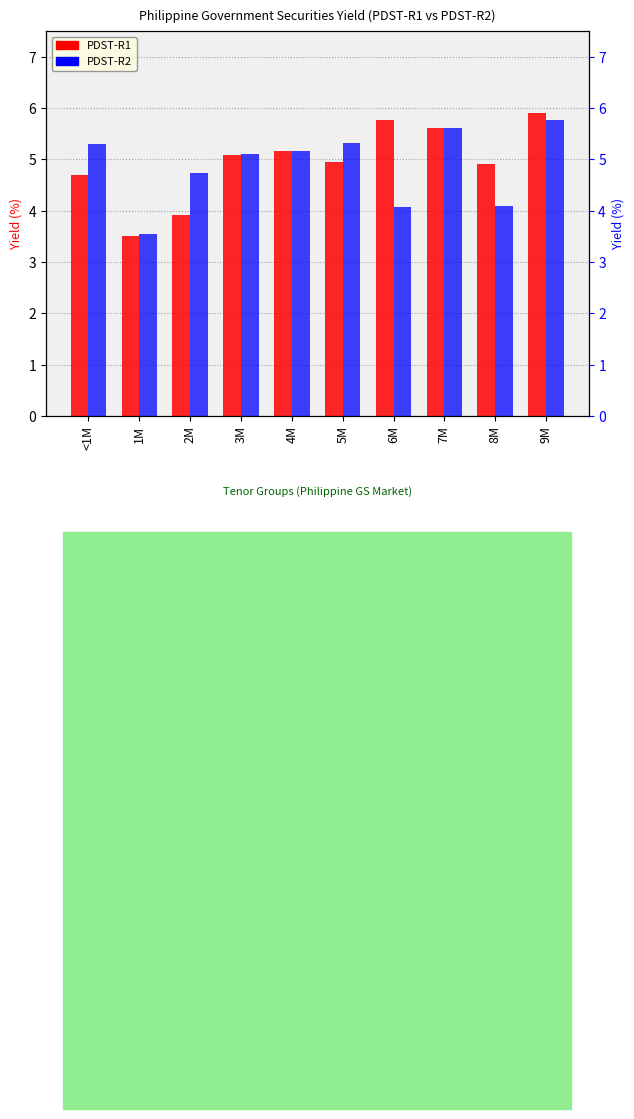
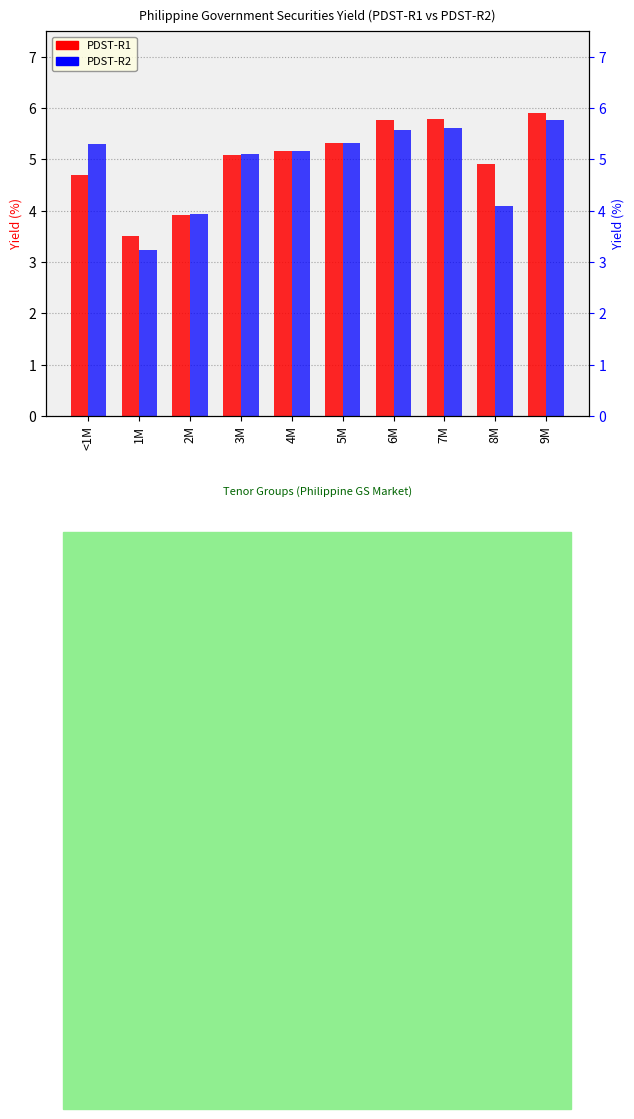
PDST-R2, 1M: 3.5 -> 3.2
PDST-R2, 2M: 4.7 -> 3.9
PDST-R1, 5M: 5.0 -> 5.3
PDST-R2, 6M: 4.1 -> 5.6
PDST-R1, 7M: 5.6 -> 5.8
